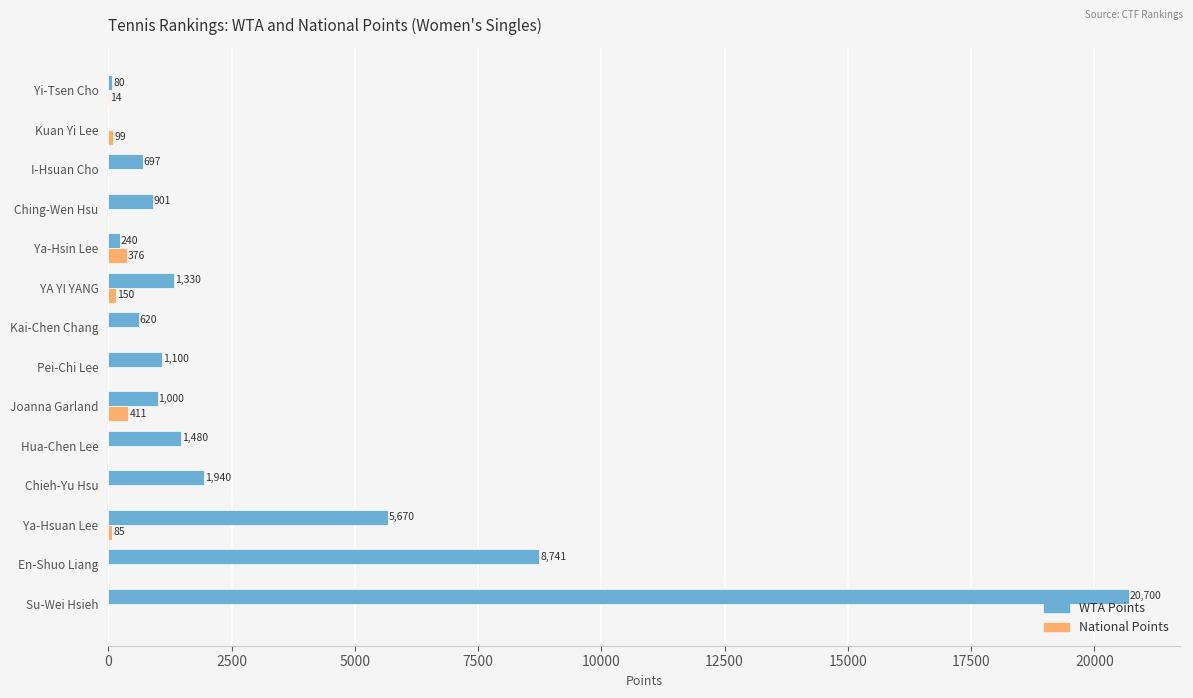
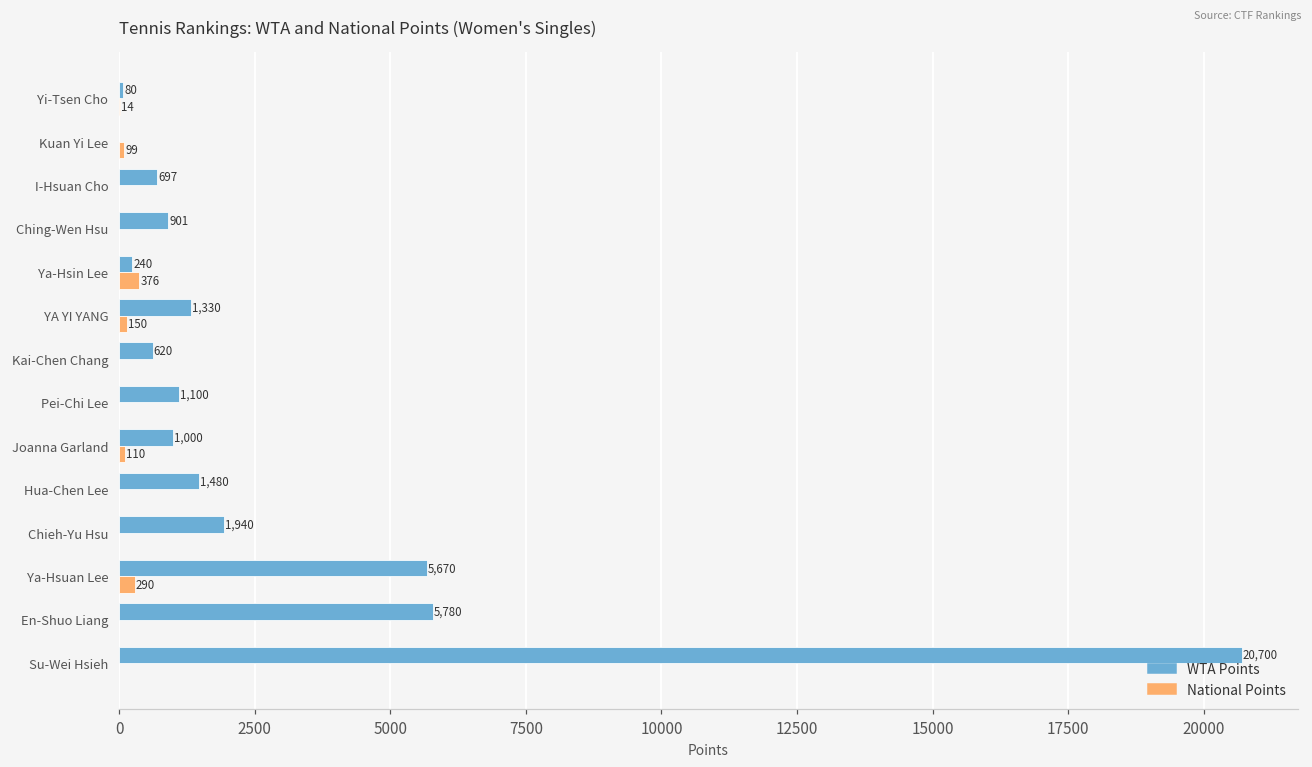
National Points, Joanna Garland: 411 -> 110
National Points, Ya-Hsuan Lee: 85 -> 290
WTA Points, En-Shuo Liang: 8,741 -> 5,780
